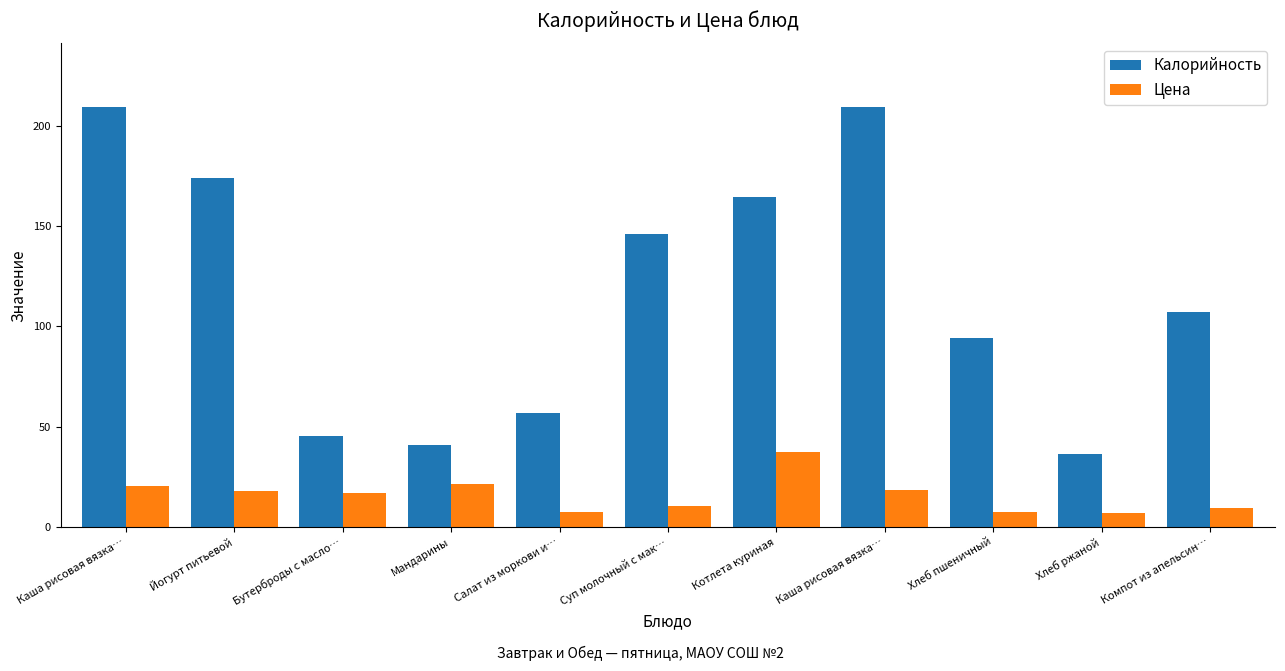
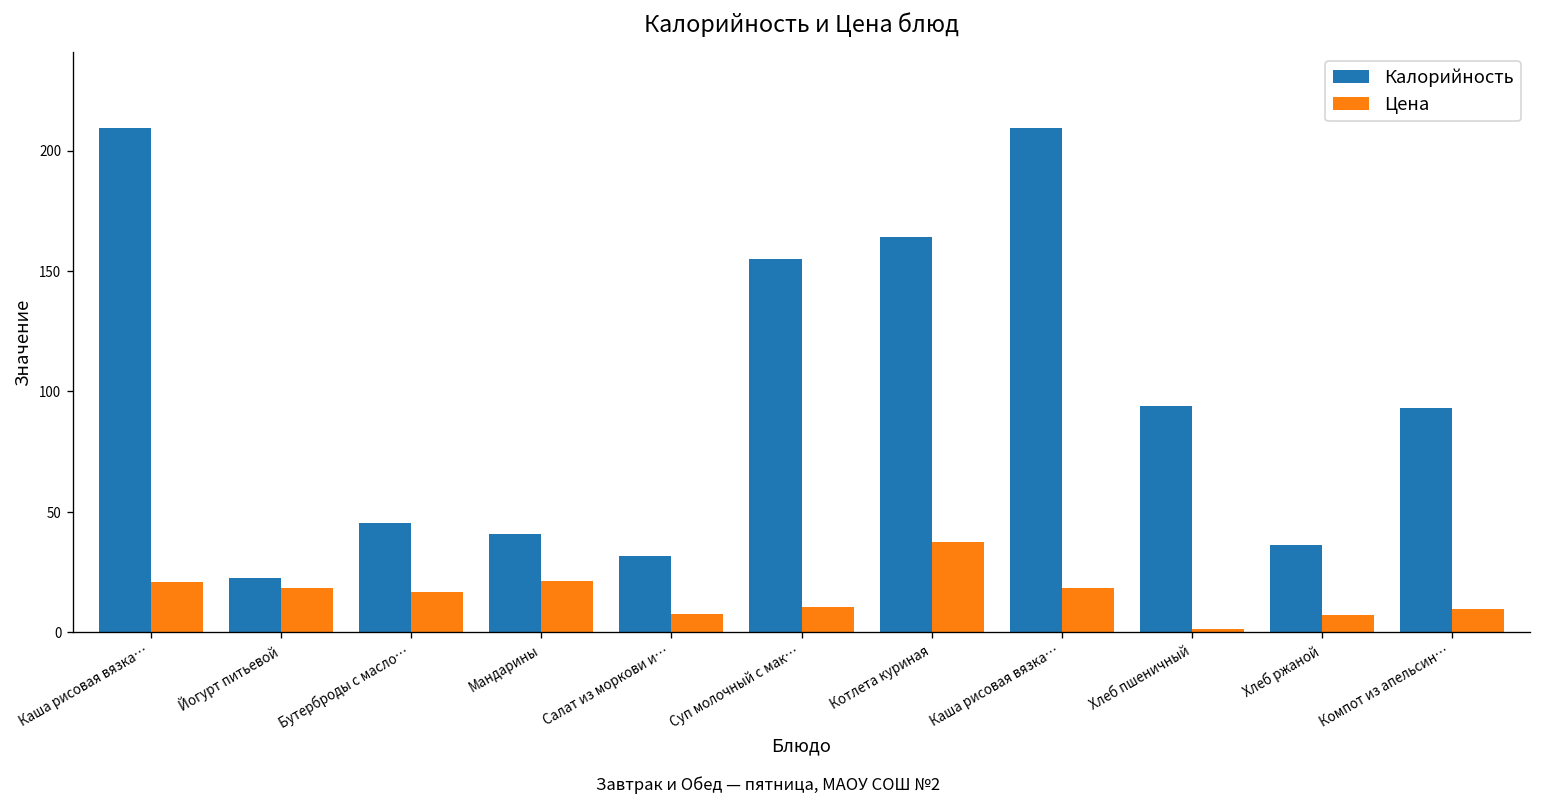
Калорийность, Йогурт питьевой: 174 -> 22
Калорийность, Салат из моркови и…: 57 -> 32
Калорийность, Суп молочный с мак…: 146 -> 155
Цена, Хлеб пшеничный: 7 -> 2
Калорийность, Компот из апельсин…: 107 -> 93
